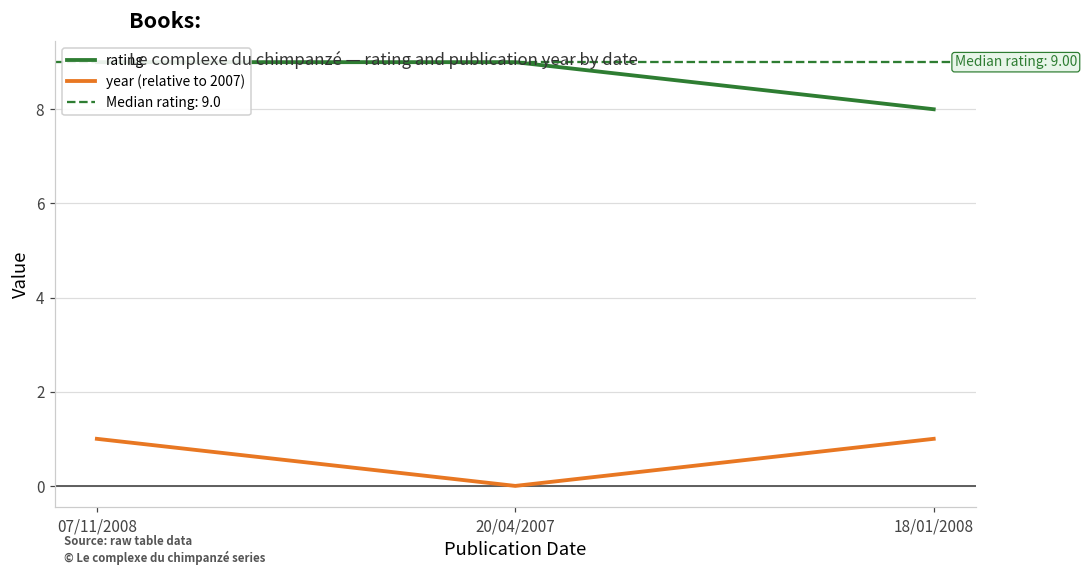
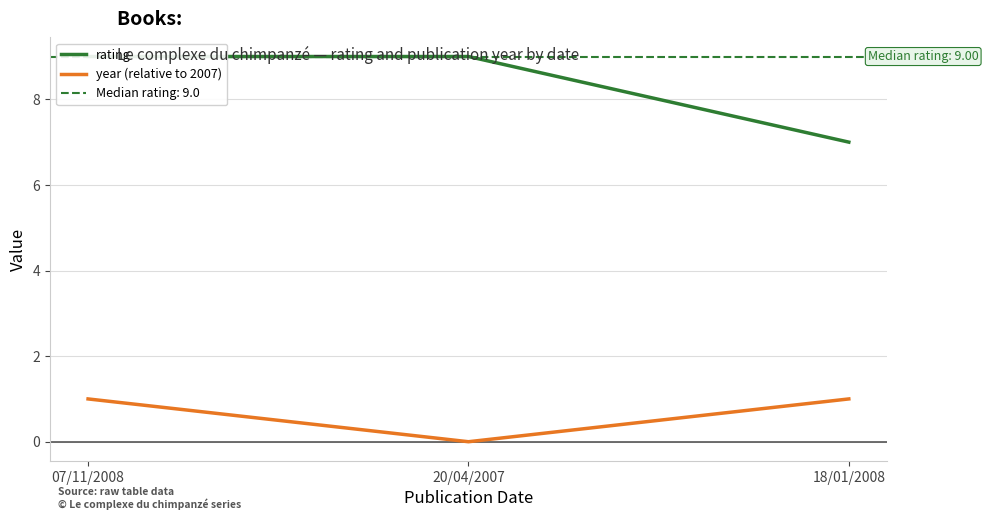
rating, 18/01/2008: 8 -> 7
